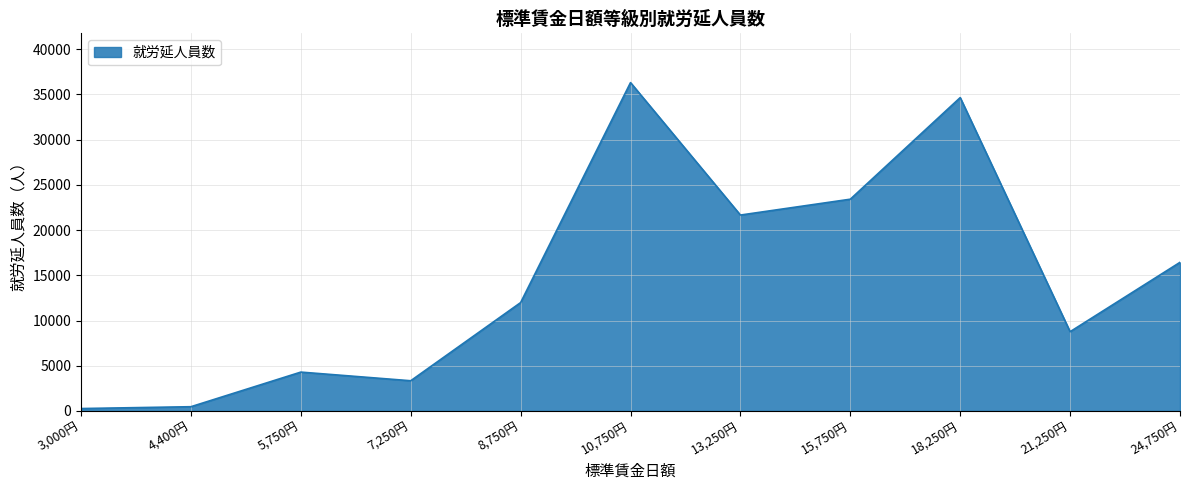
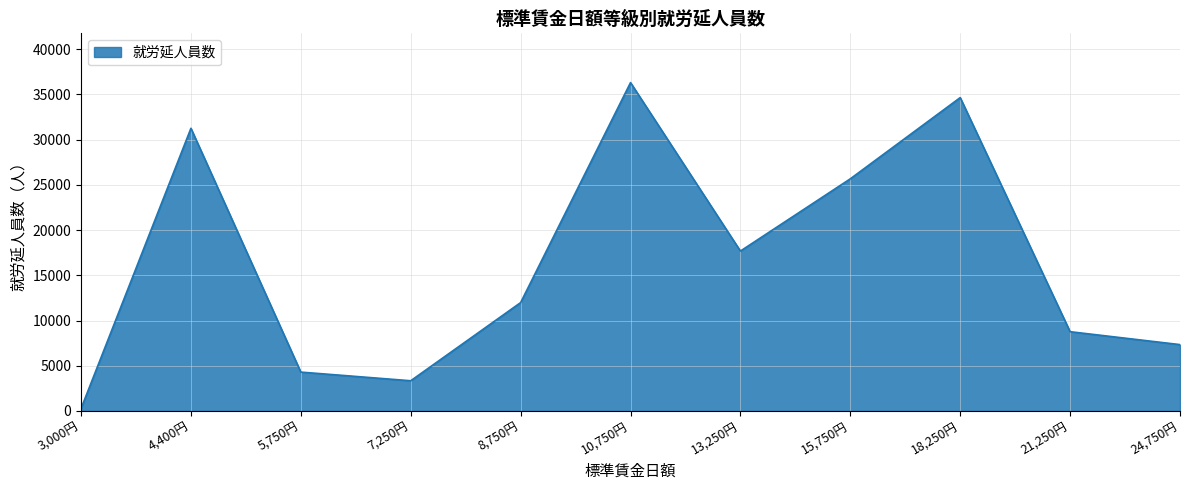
4,400円: 0 -> 31000
13,250円: 22000 -> 18000
15,750円: 23000 -> 26000
24,750円: 16000 -> 7000
